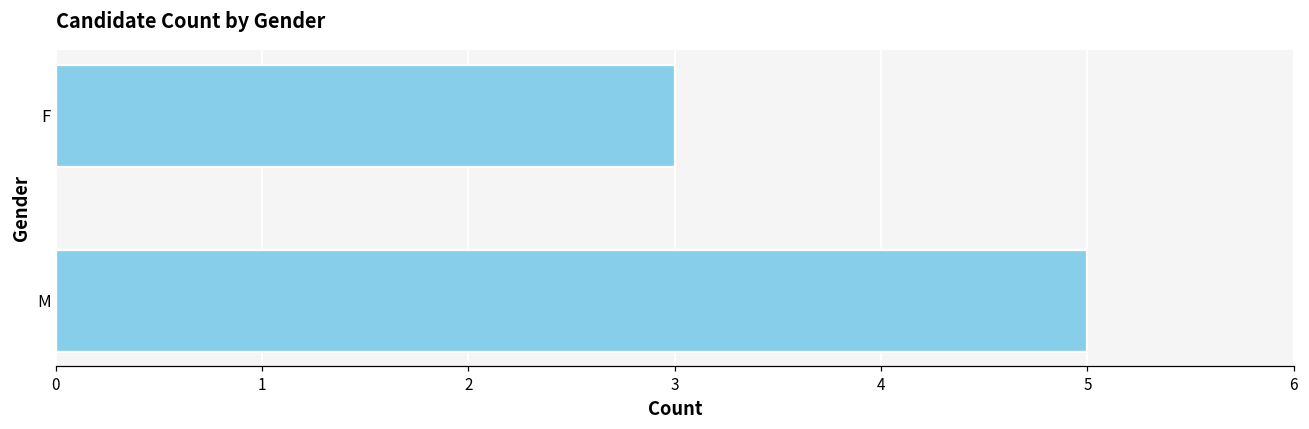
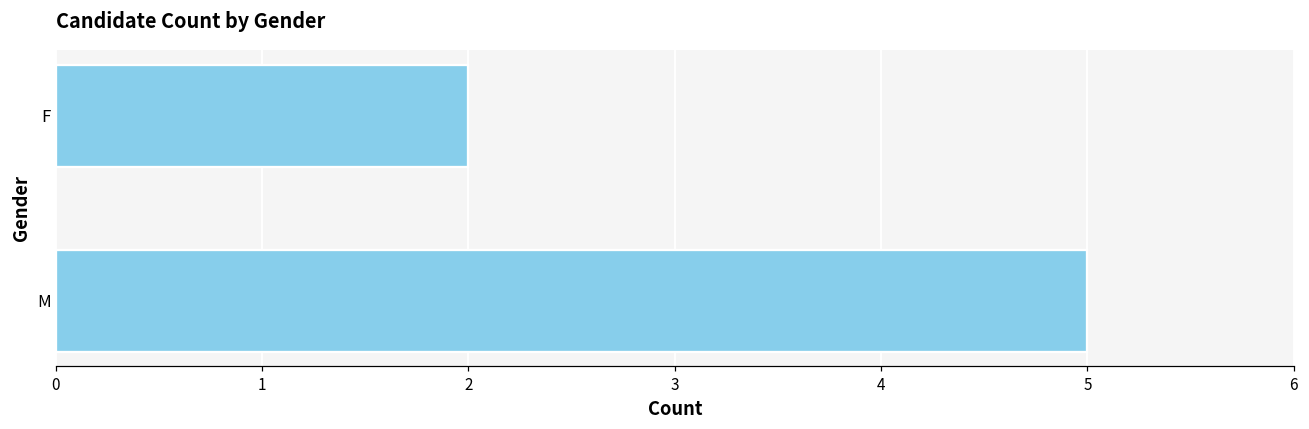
F: 3 -> 2
